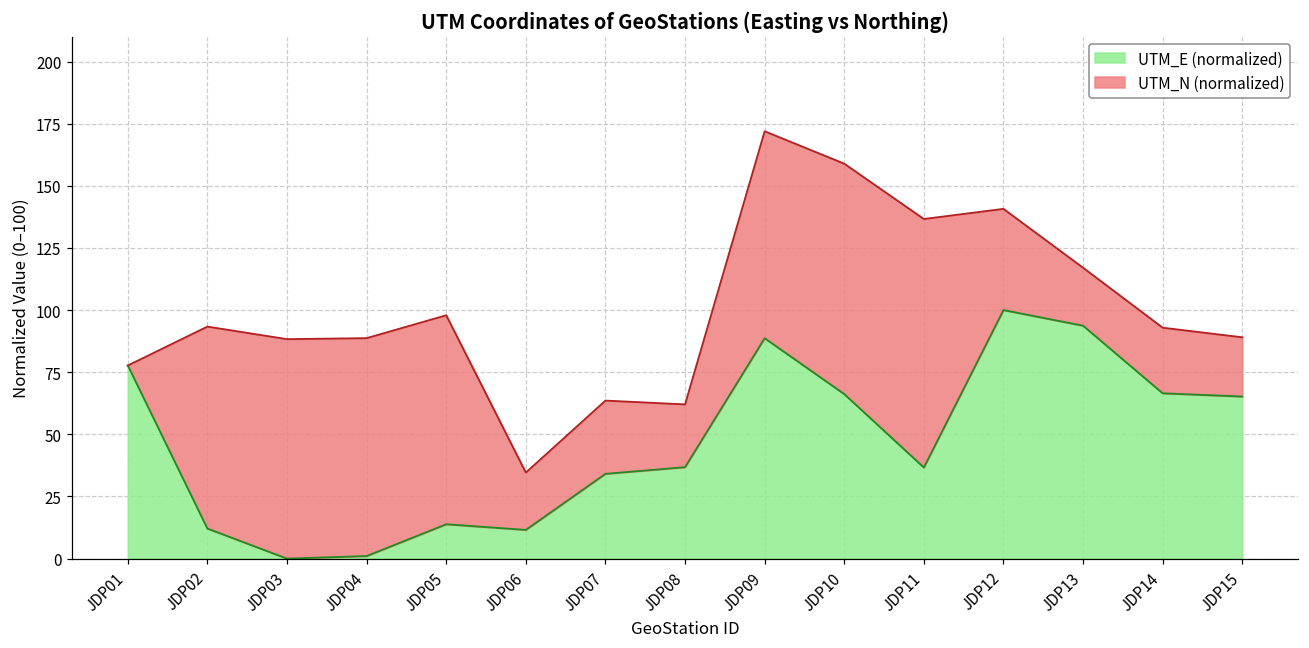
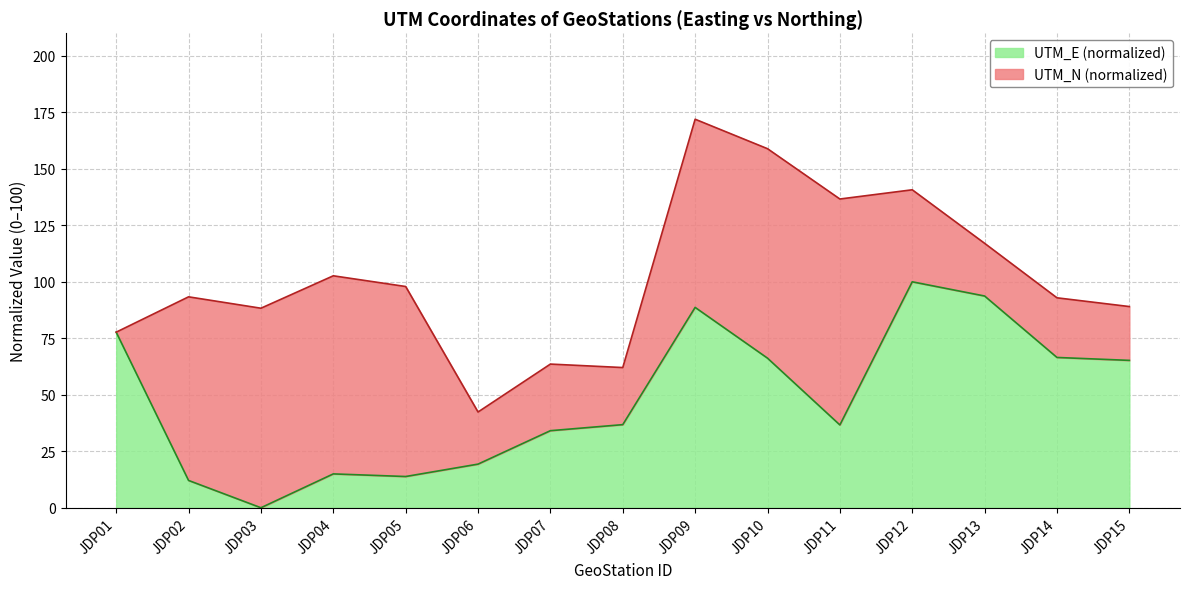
UTM_E (normalized), JDP04: 1 -> 15
UTM_E (normalized), JDP06: 12 -> 19
